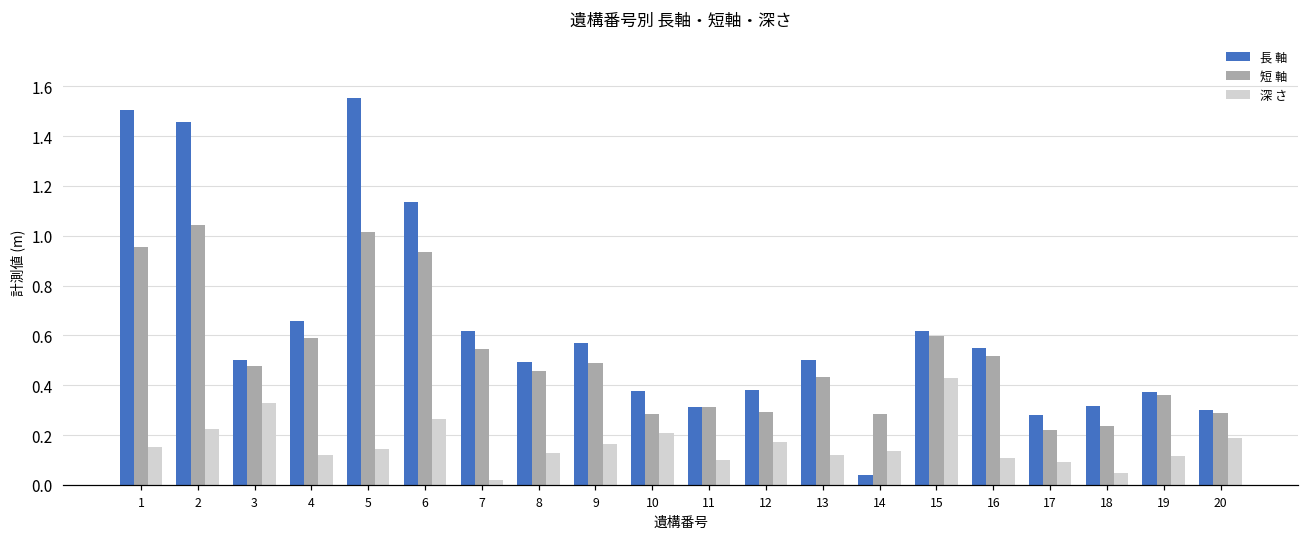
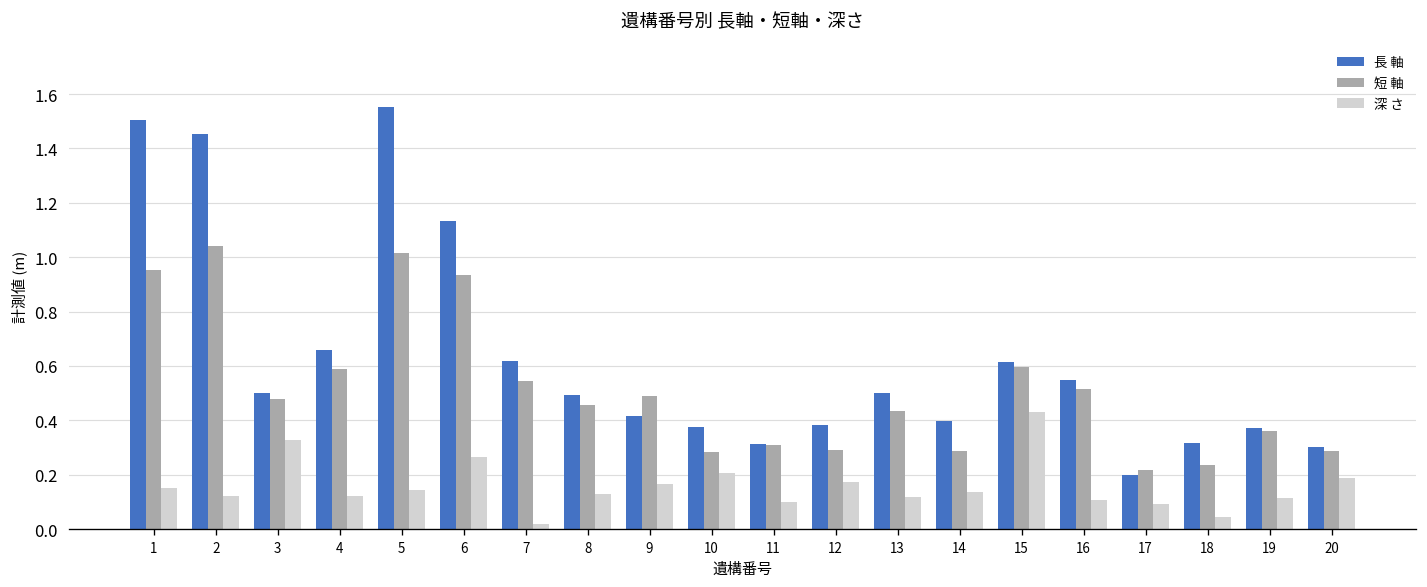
深 さ, 2: 0.23 -> 0.12
長 軸, 9: 0.57 -> 0.42
長 軸, 14: 0.04 -> 0.40
長 軸, 17: 0.28 -> 0.20
